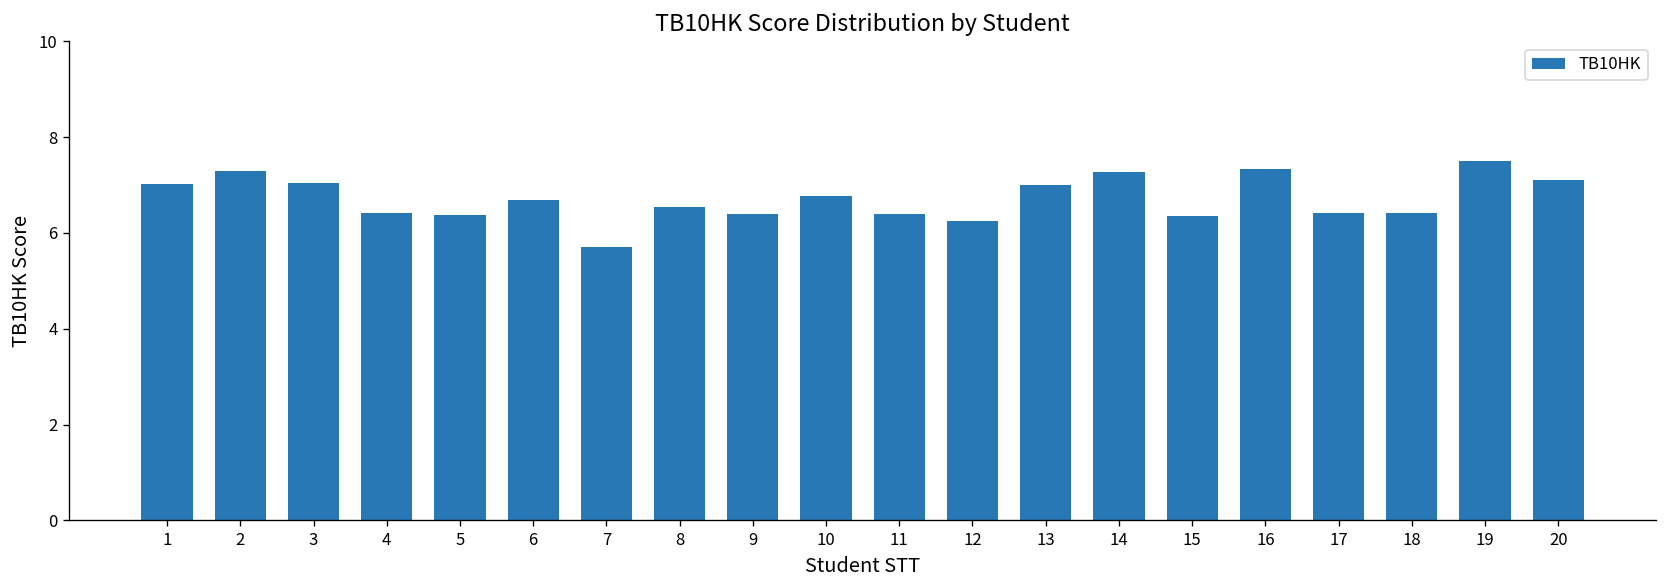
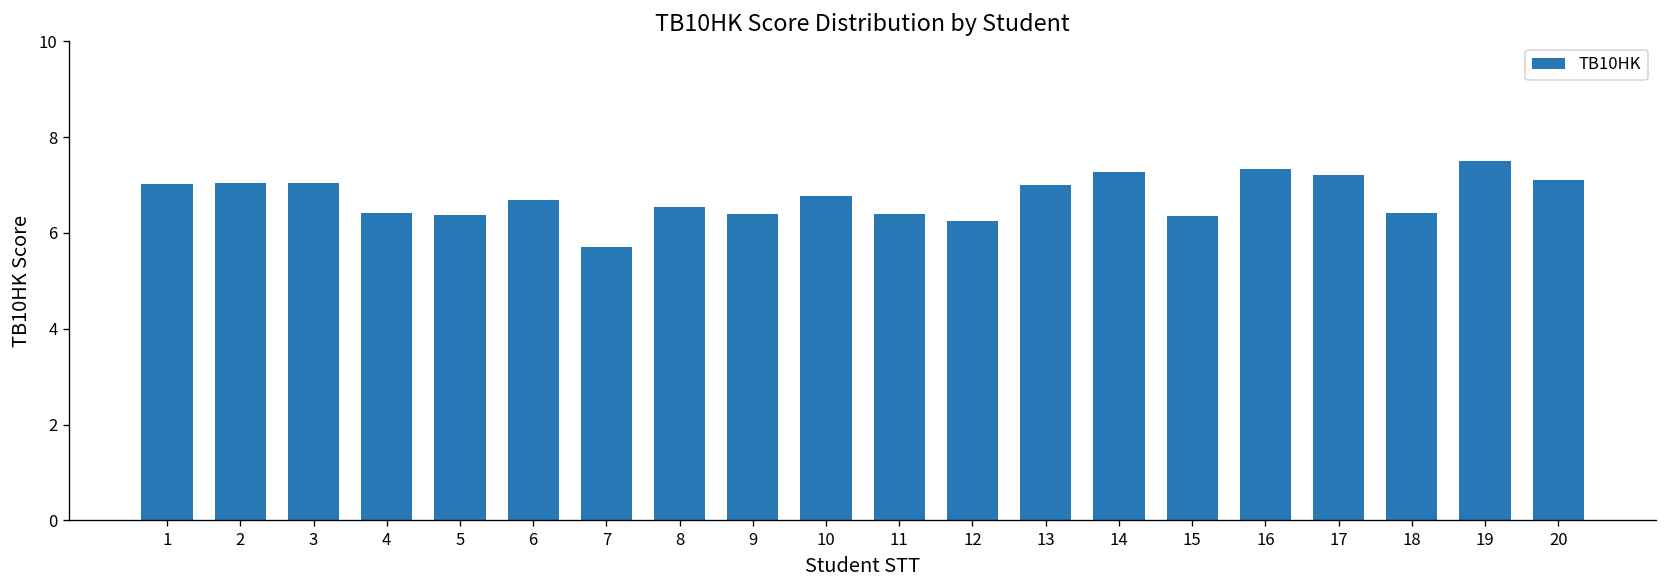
2: 7.3 -> 7.0
17: 6.4 -> 7.2
